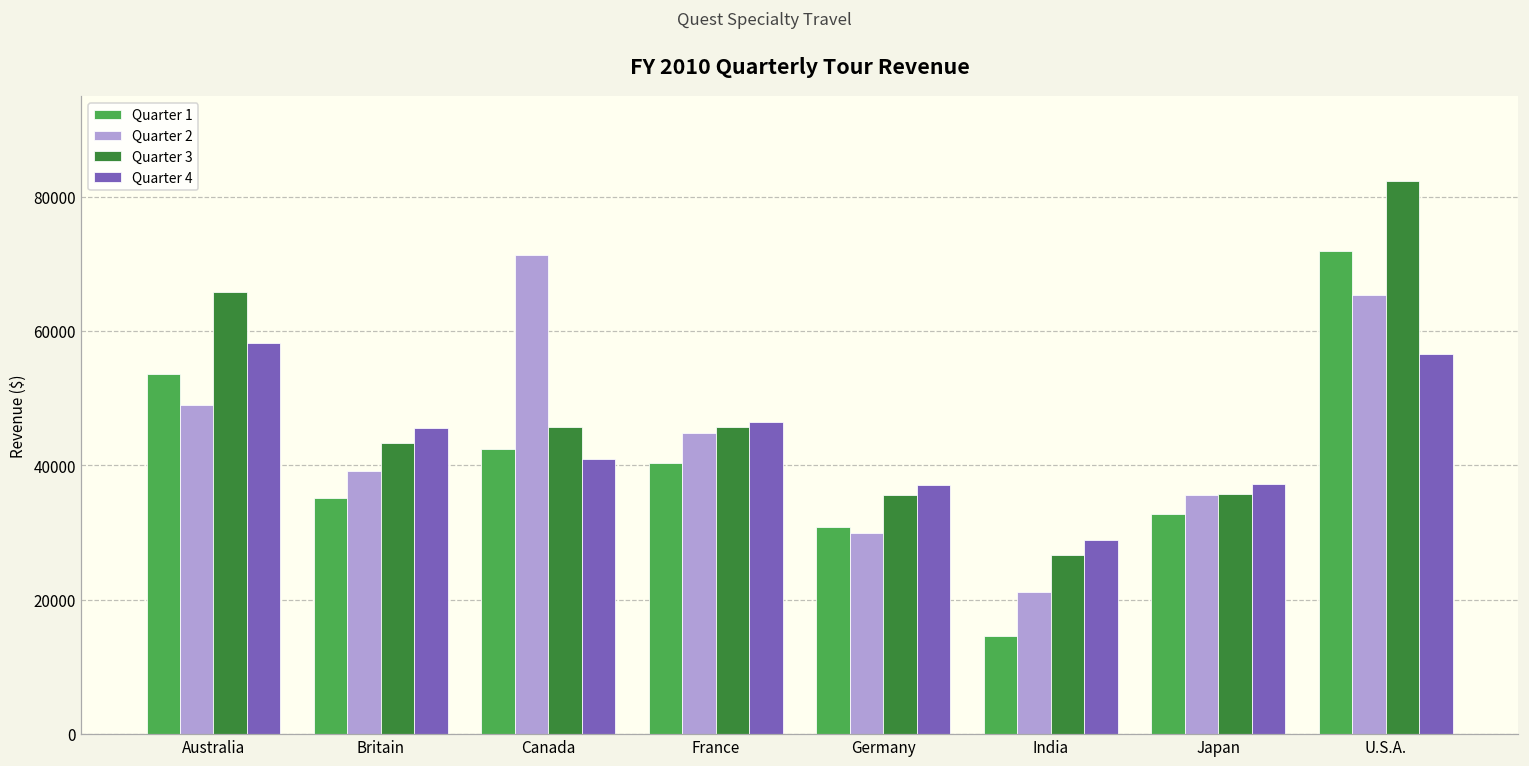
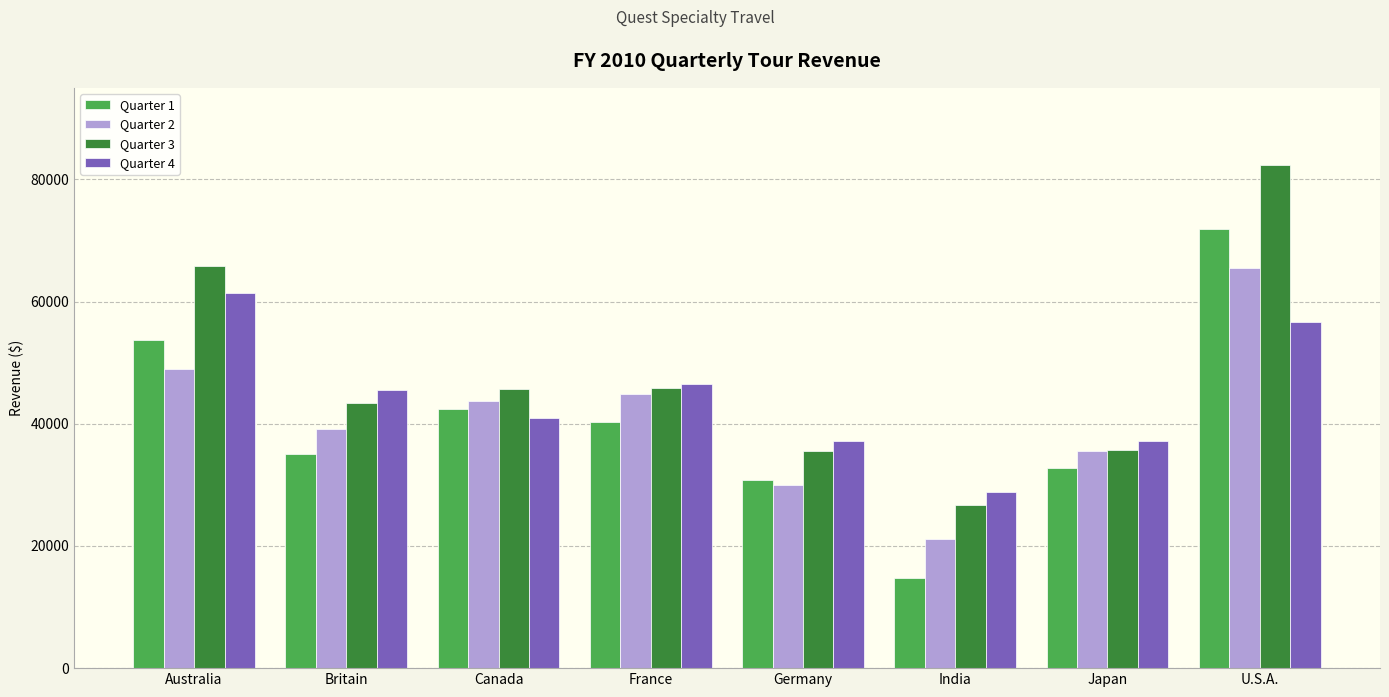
Quarter 4, Australia: 58000 -> 61000
Quarter 2, Canada: 71000 -> 44000
